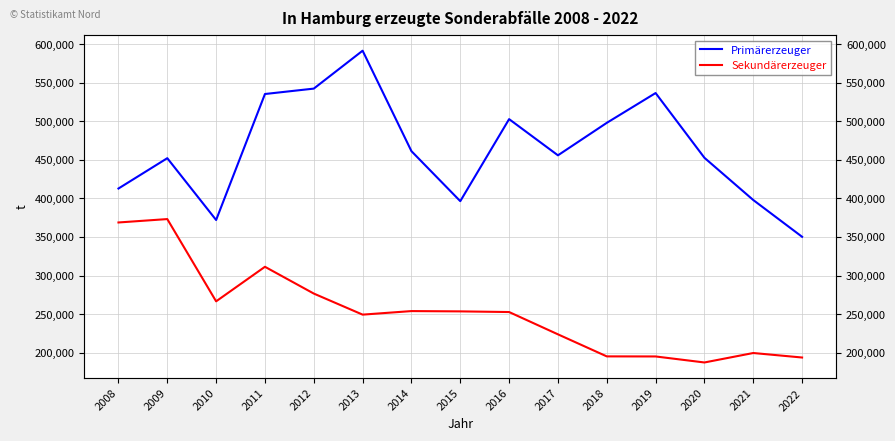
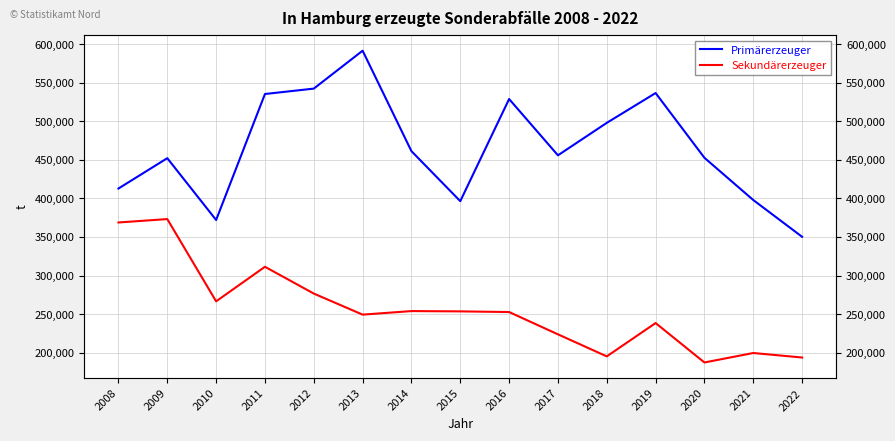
Primärerzeuger, 2016: 500,000 -> 530,000
Sekundärerzeuger, 2019: 200,000 -> 240,000
